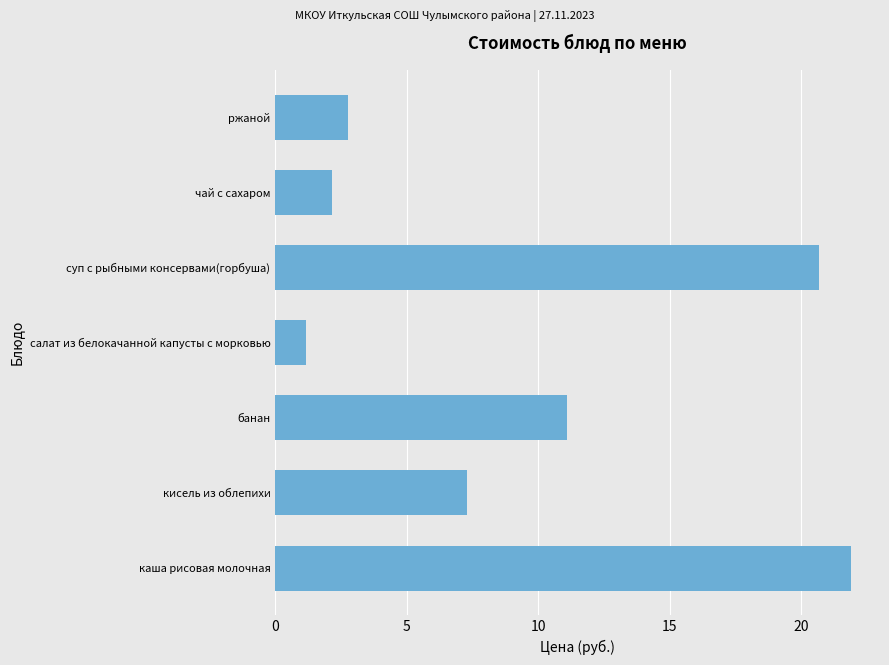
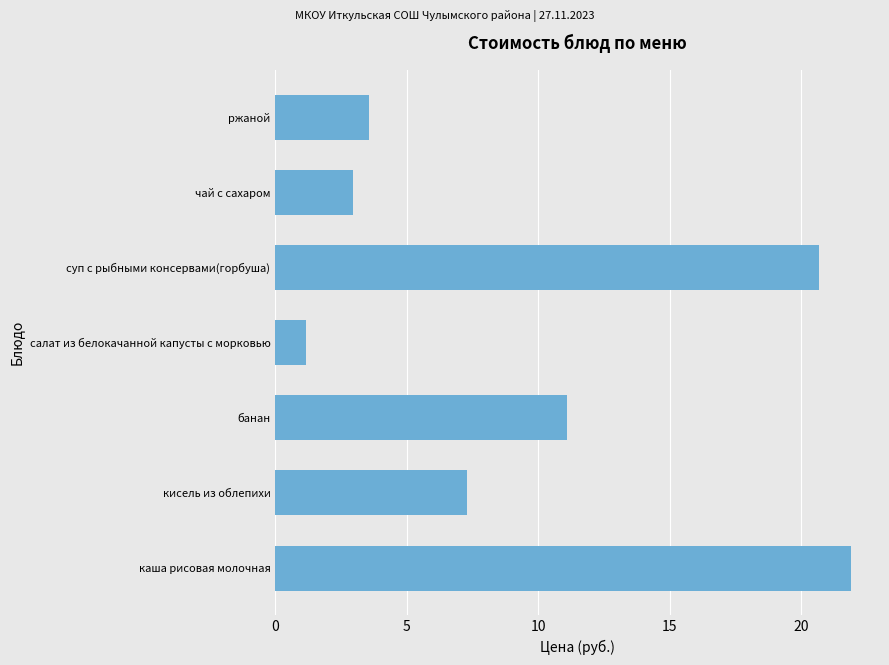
ржаной: 2.8 -> 3.6
чай с сахаром: 2.2 -> 3.0
